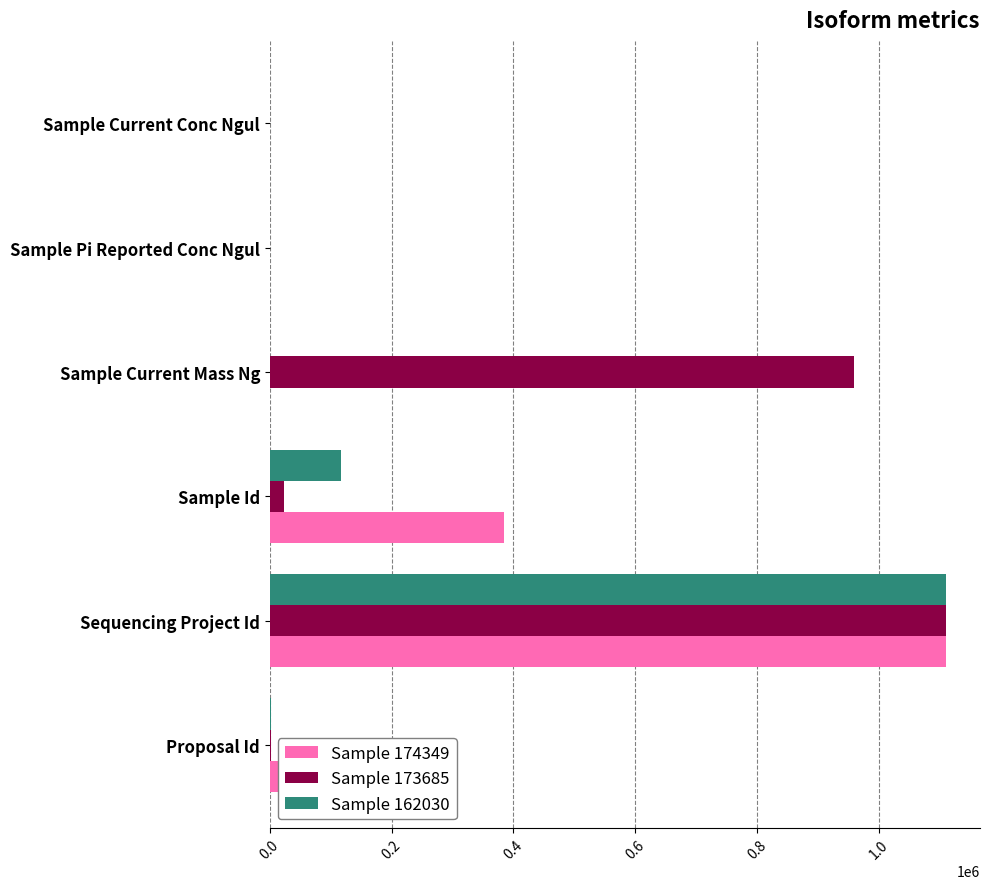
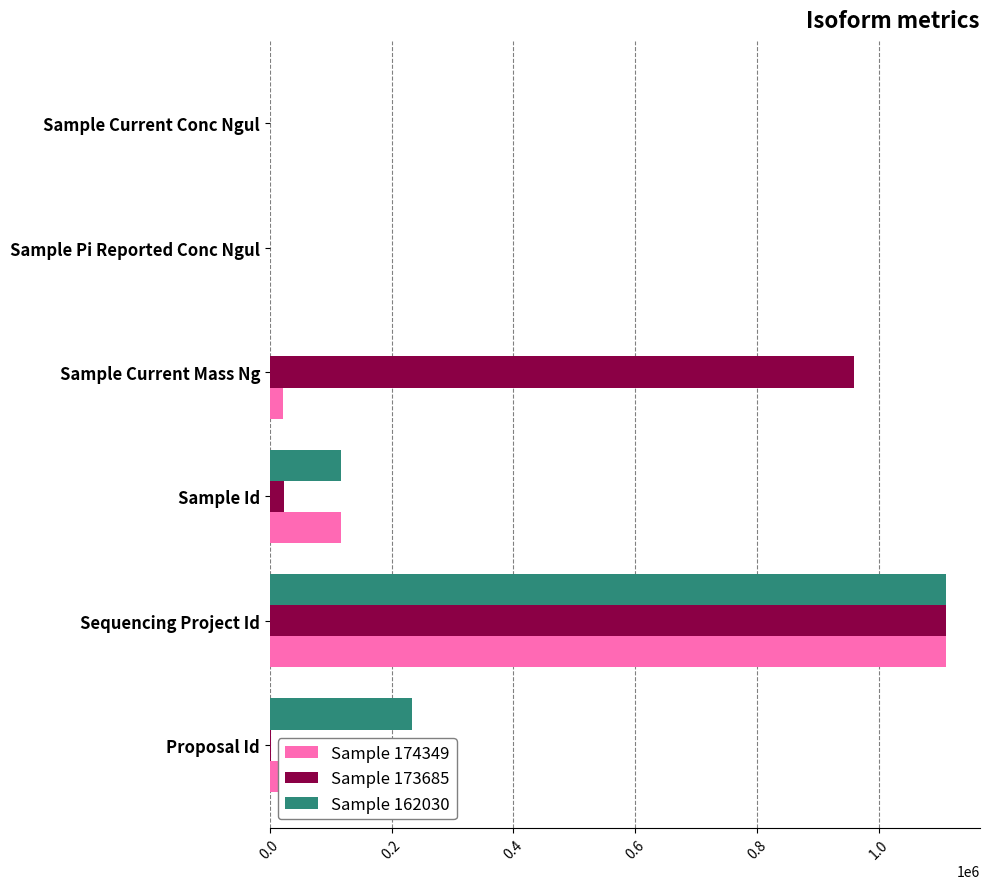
Sample 174349, Sample Current Mass Ng: 0 -> 20000
Sample 174349, Sample Id: 380000 -> 120000
Sample 162030, Proposal Id: 0 -> 230000
